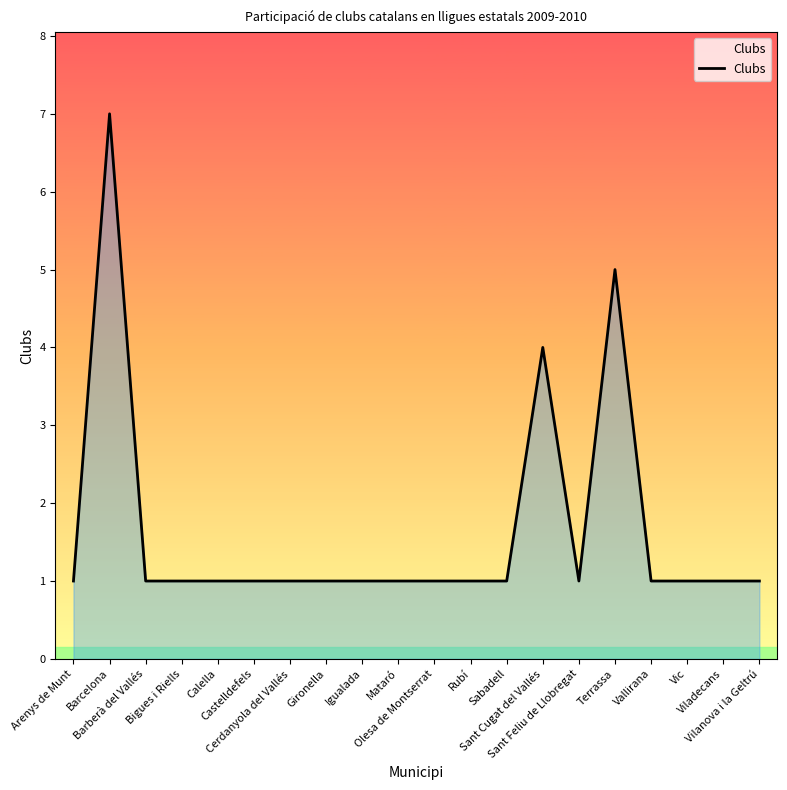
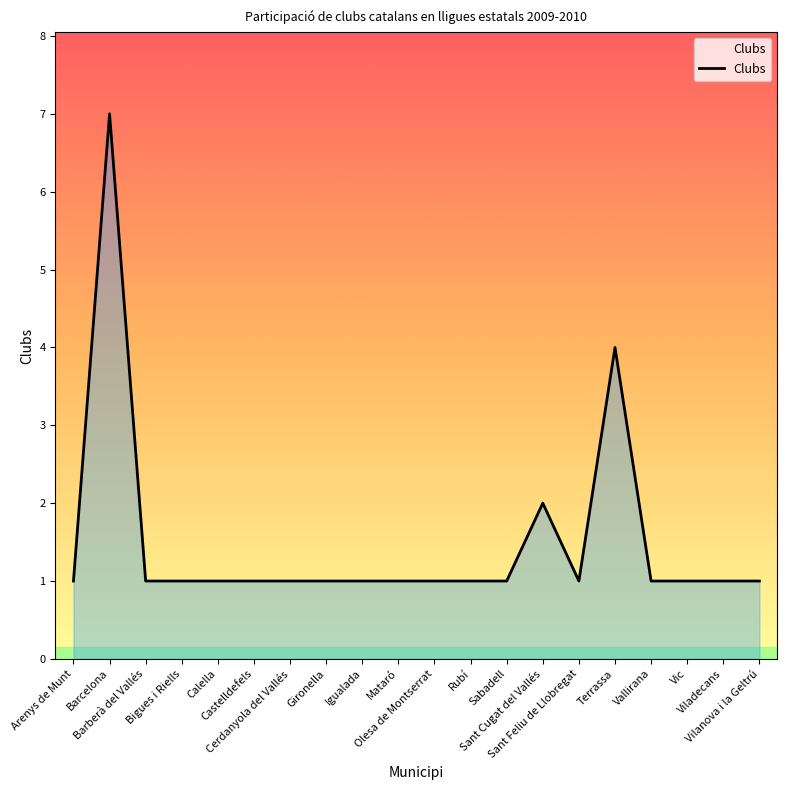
Sant Cugat del Vallés: 4 -> 2
Terrassa: 5 -> 4
